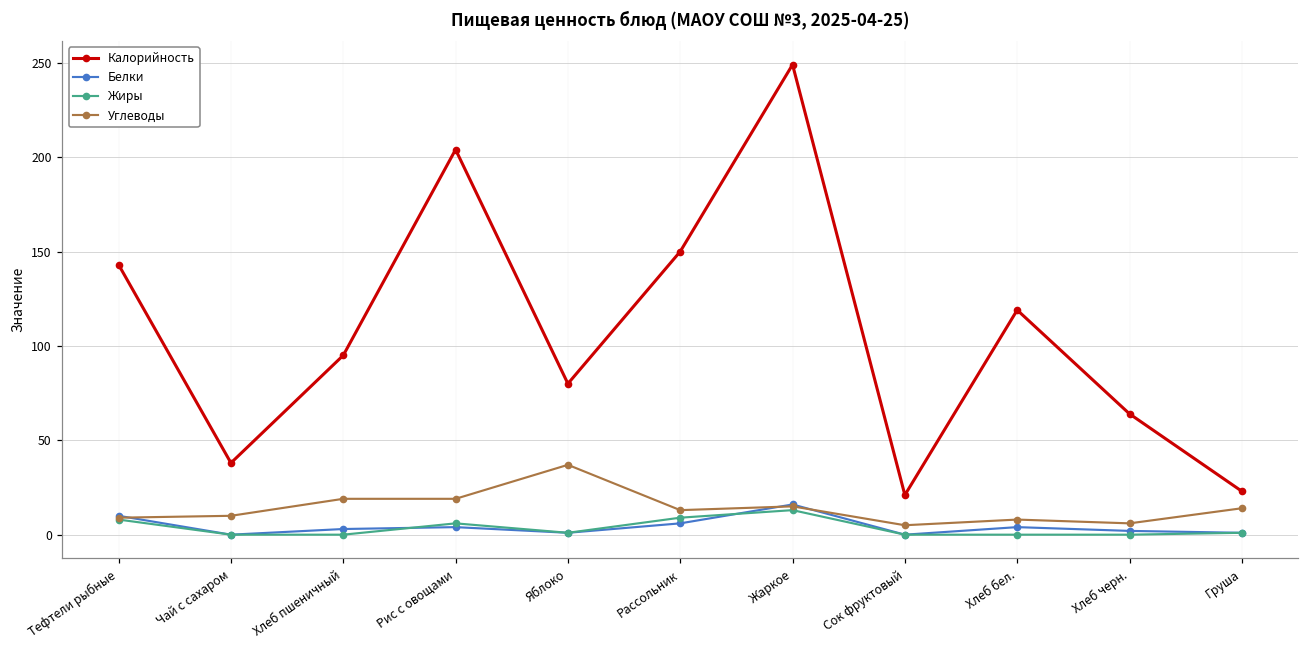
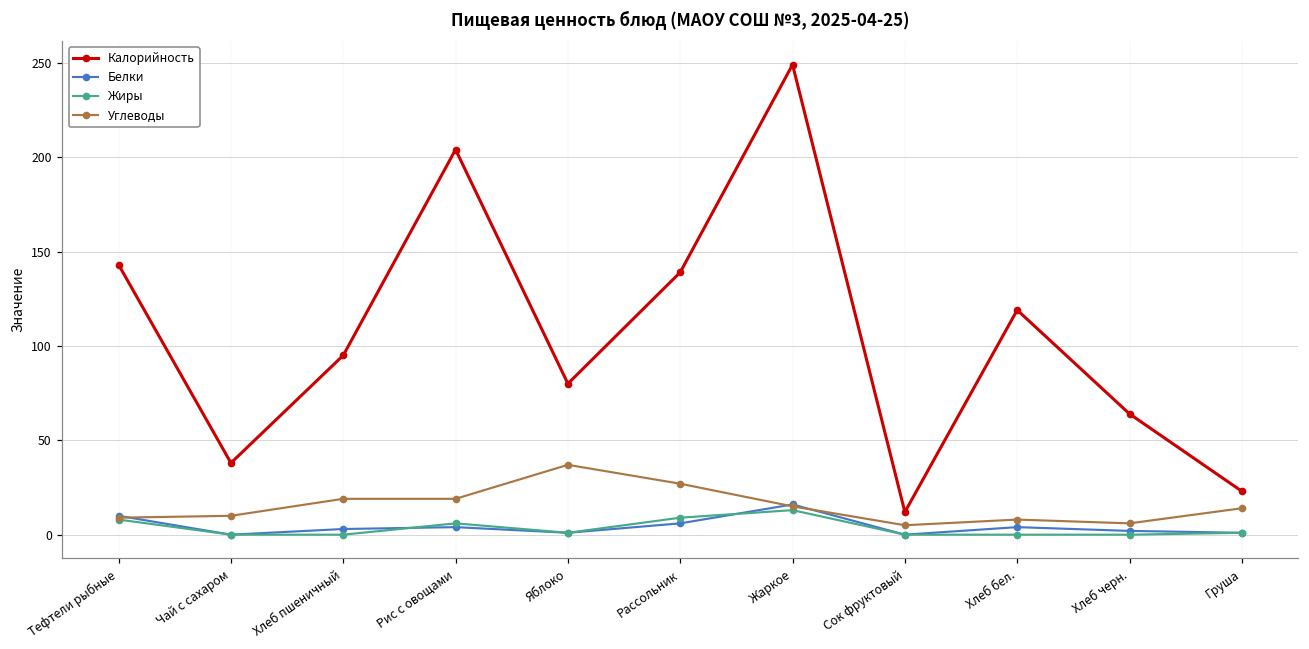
Калорийность, Рассольник: 150 -> 139
Углеводы, Рассольник: 13 -> 27
Калорийность, Сок фруктовый: 21 -> 12
